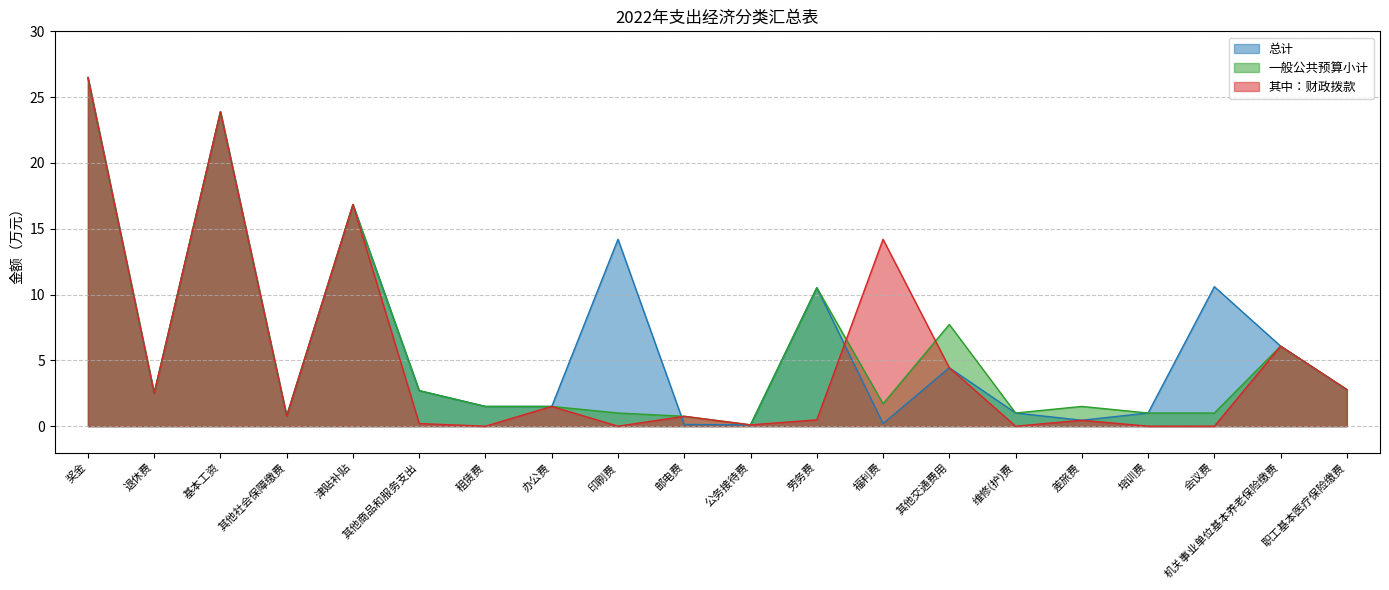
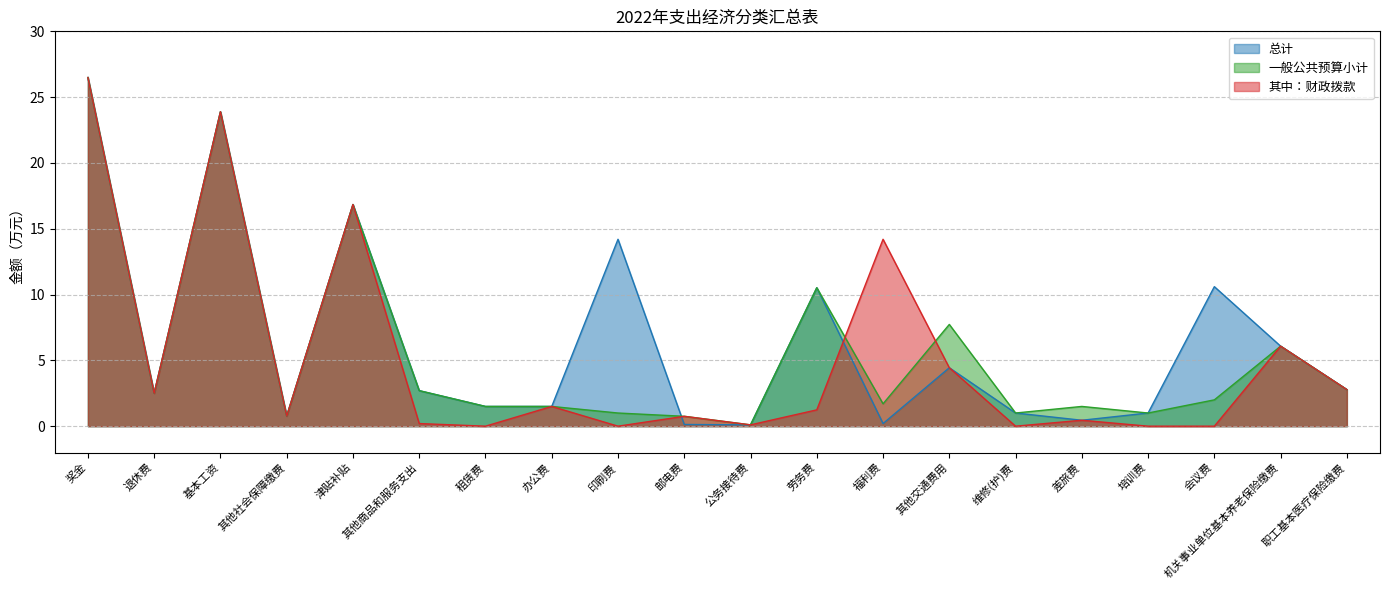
其中：财政拨款, 劳务费: 0.5 -> 1.2
一般公共预算小计, 会议费: 1 -> 2
